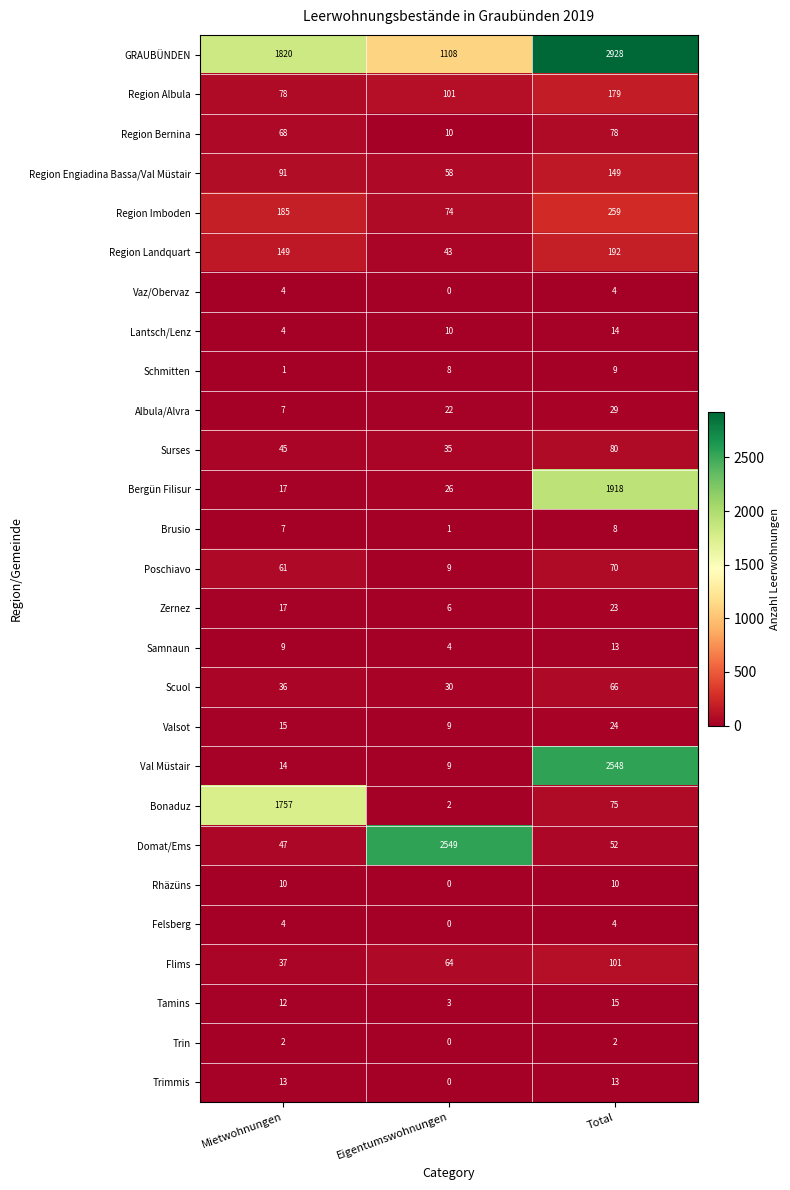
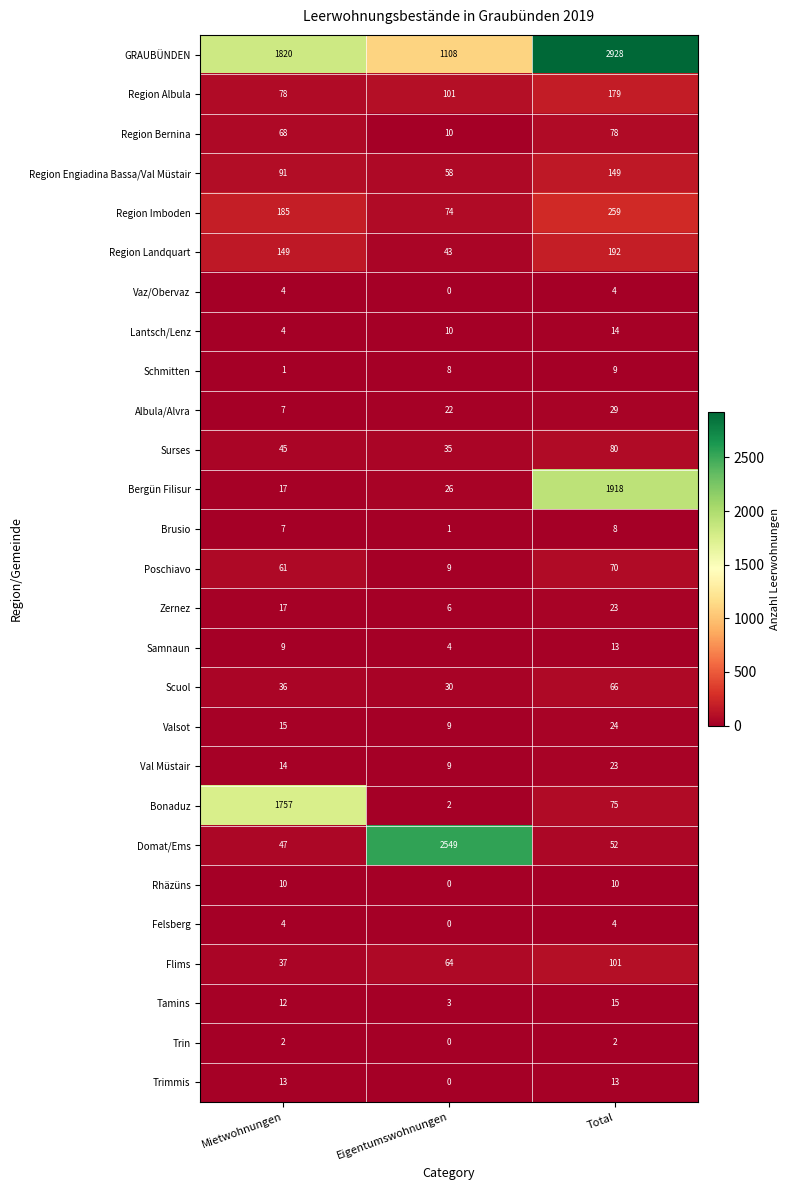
Val Müstair, Total: 2548 -> 23
